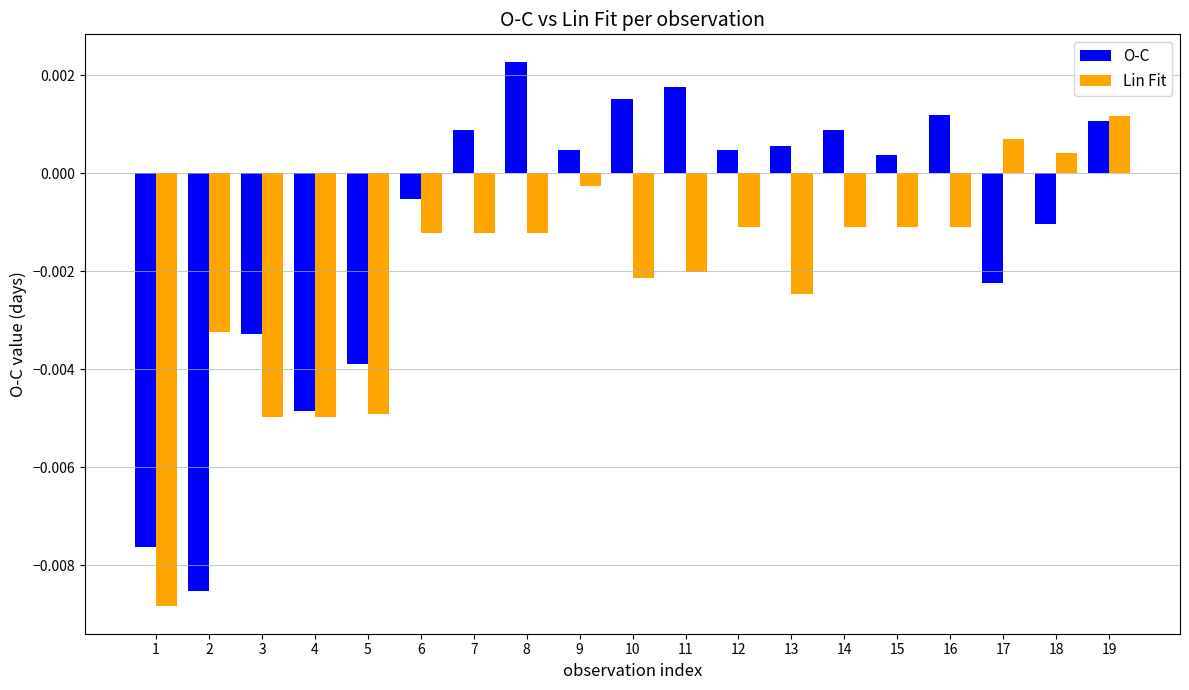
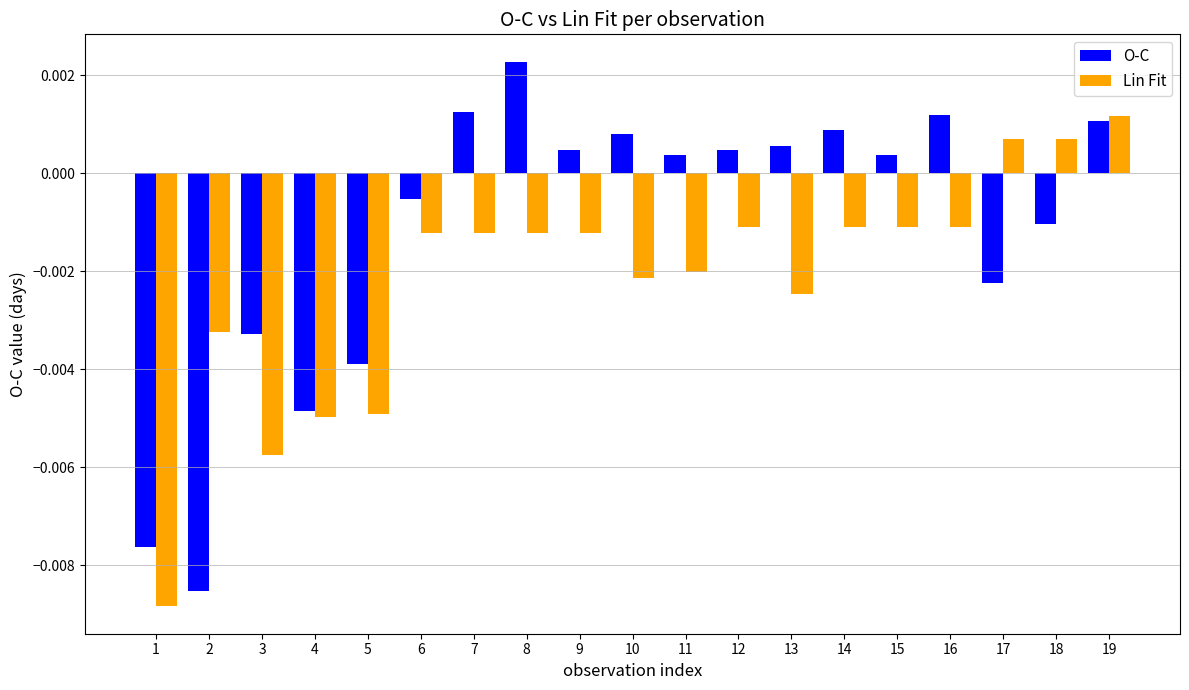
Lin Fit, 3: -0.0050 -> -0.0058
O-C, 7: 0.0009 -> 0.0013
Lin Fit, 9: -0.0003 -> -0.0012
O-C, 10: 0.0015 -> 0.0008
O-C, 11: 0.0018 -> 0.0004
Lin Fit, 18: 0.0004 -> 0.0007
